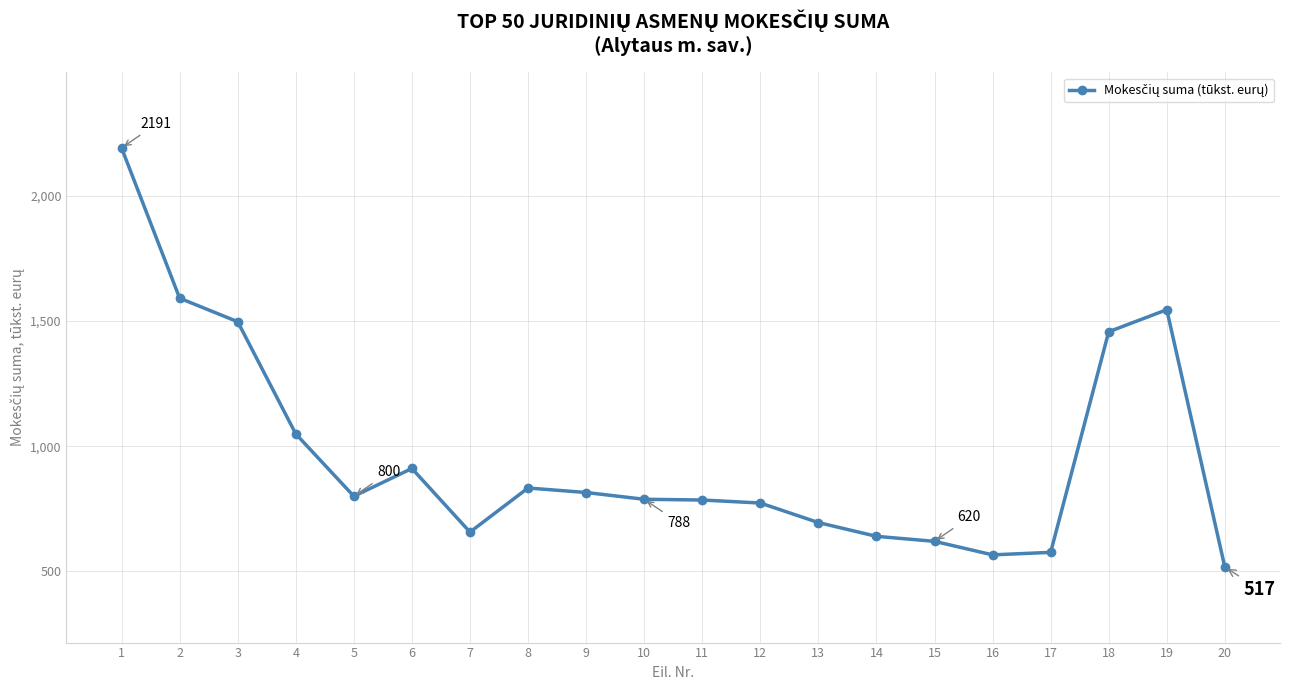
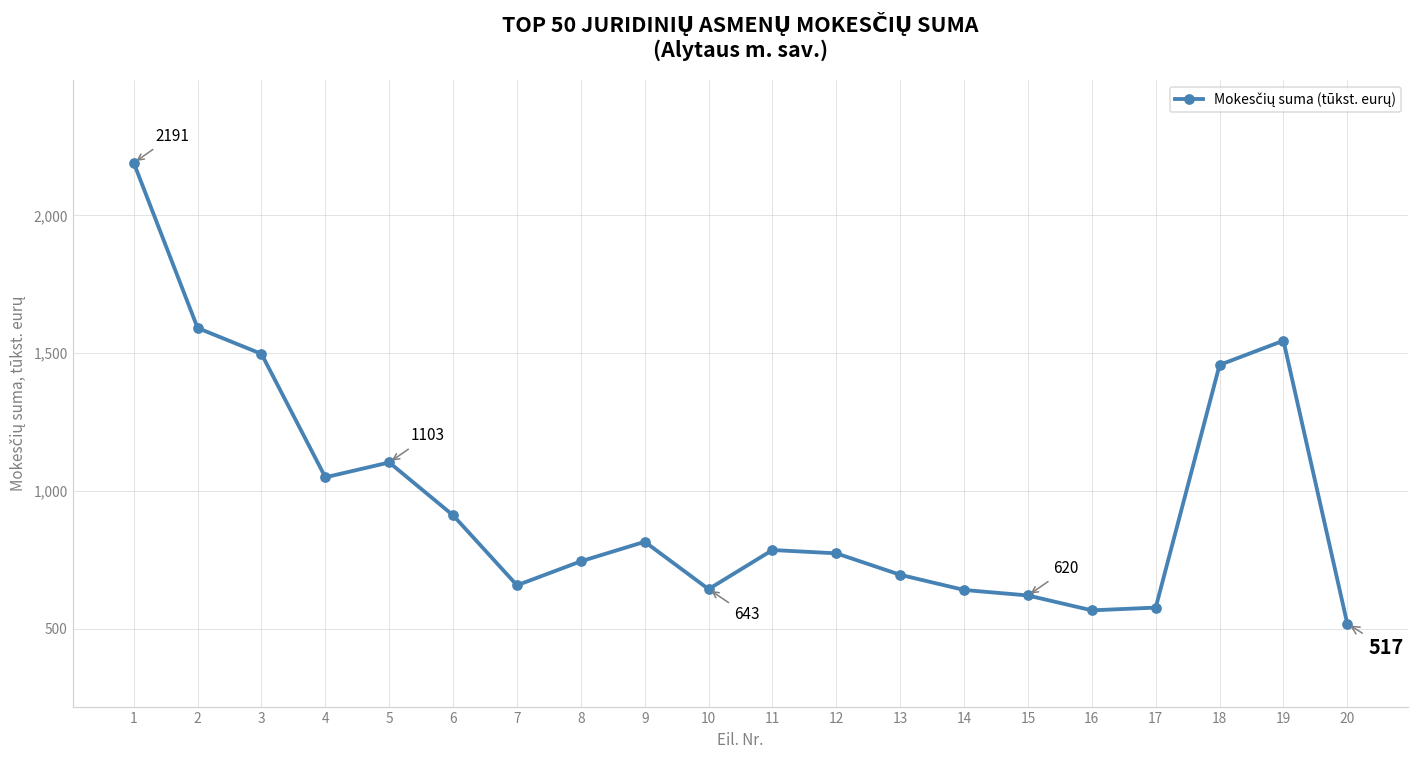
5: 800 -> 1103
8: 830 -> 740
10: 788 -> 643
